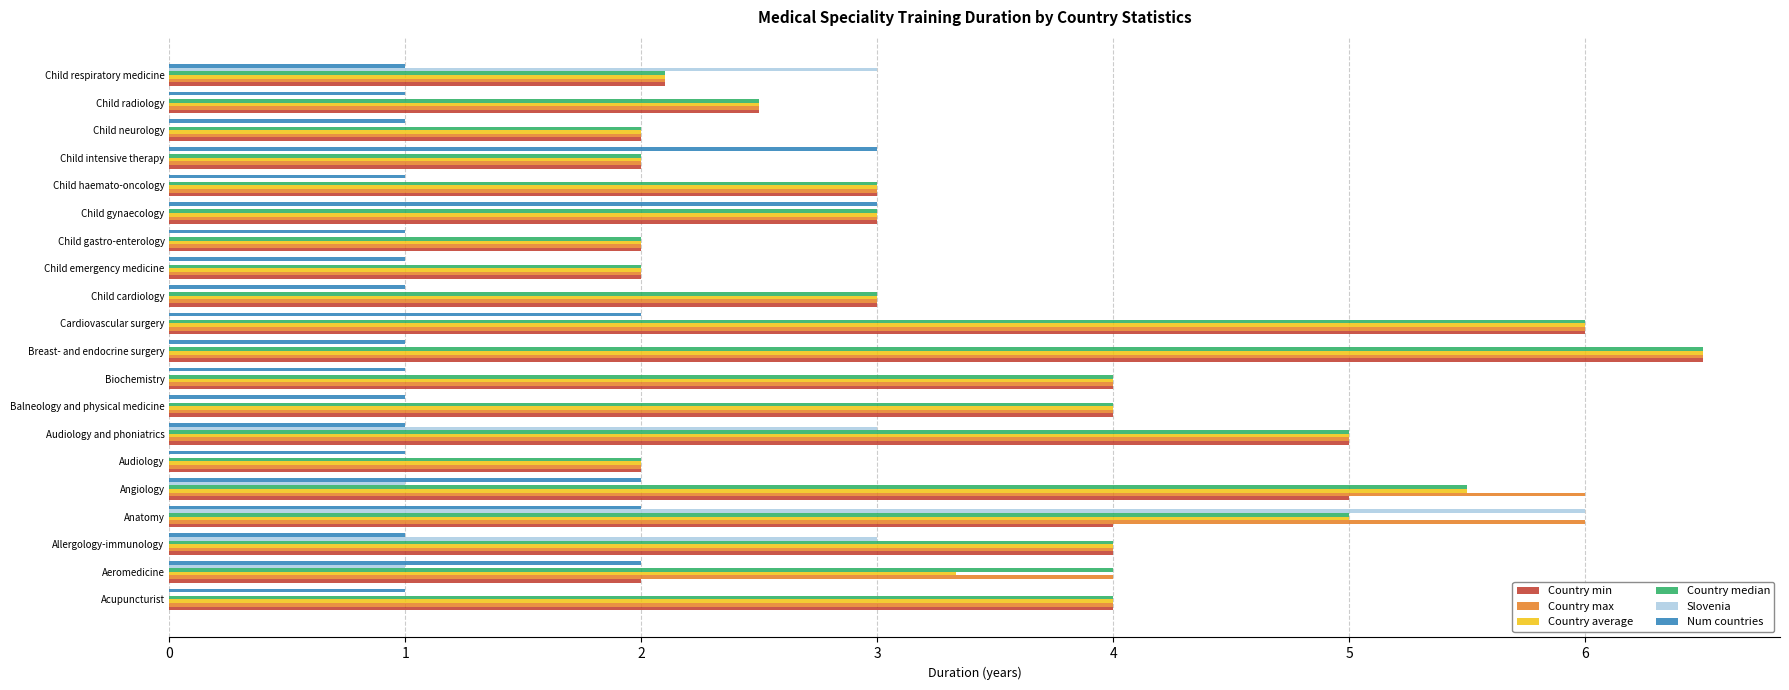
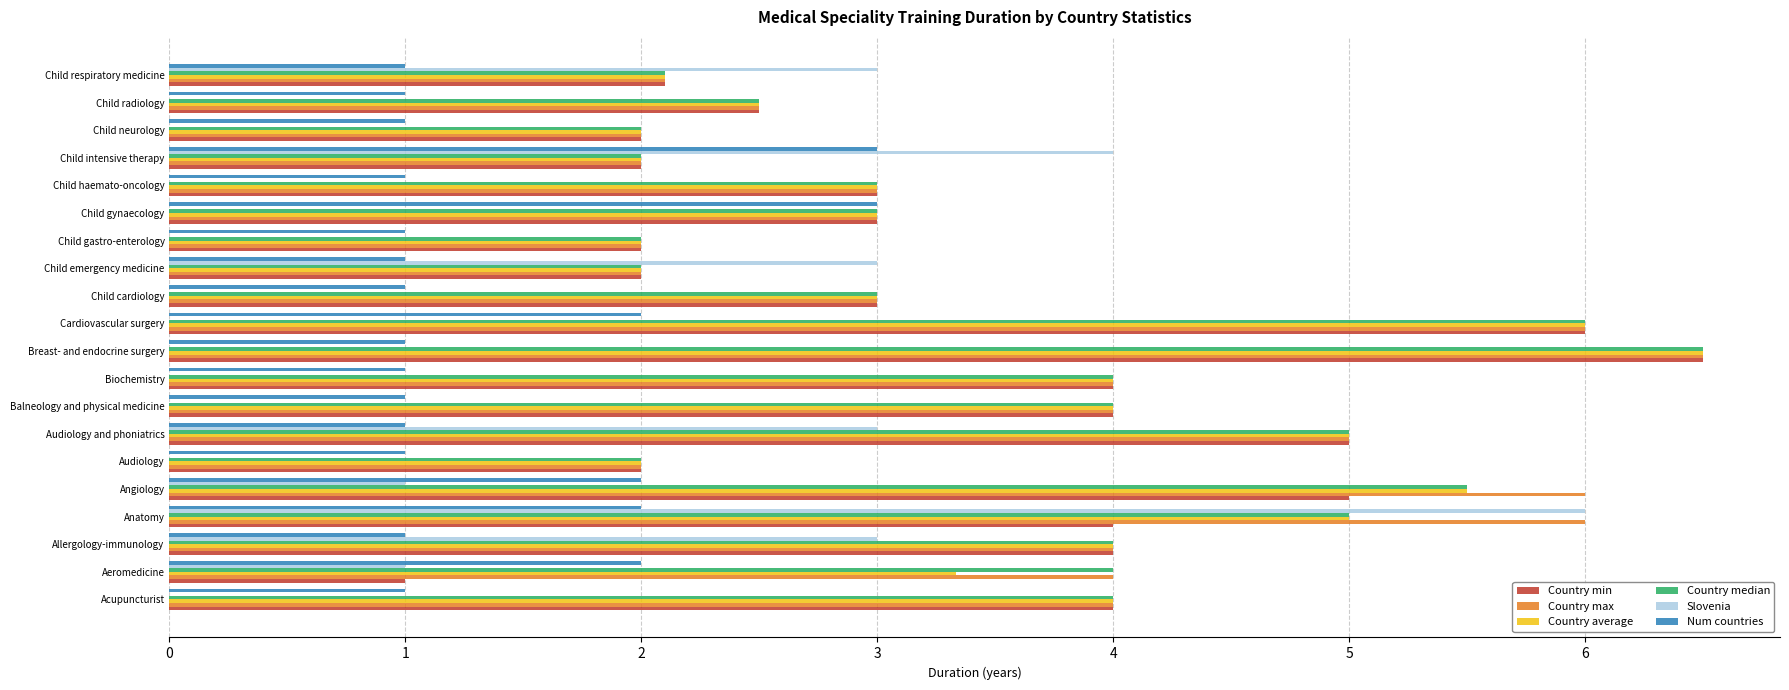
Slovenia, Child intensive therapy: 0 -> 4
Slovenia, Child emergency medicine: 0 -> 3
Country min, Aeromedicine: 2 -> 1
